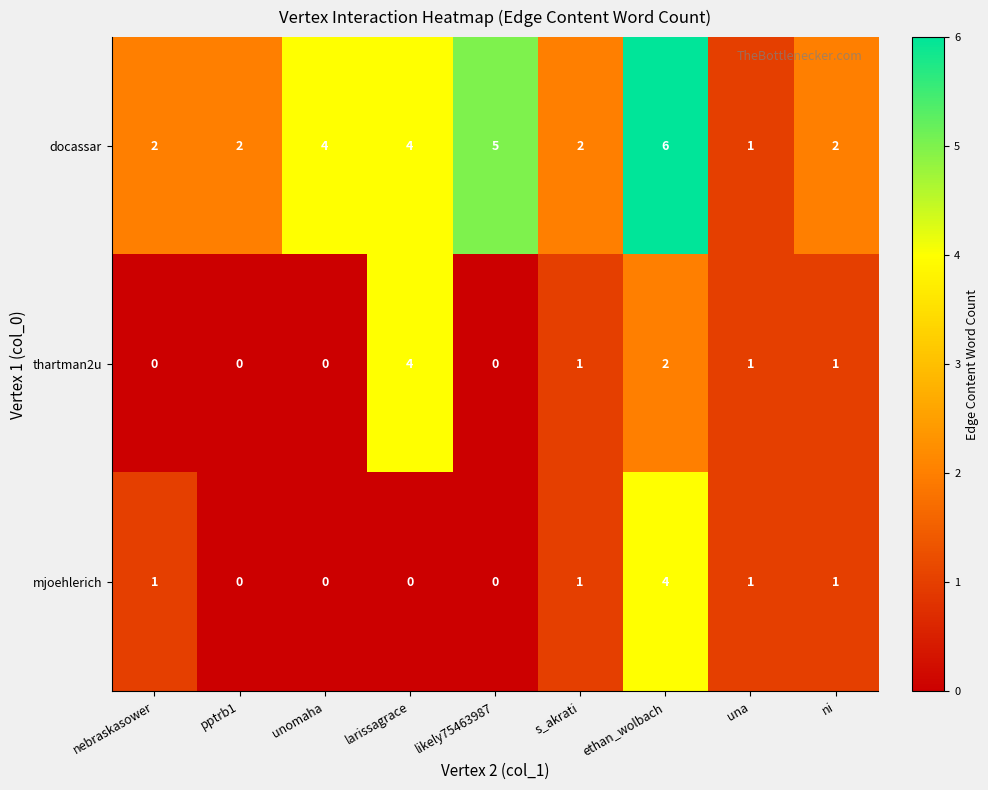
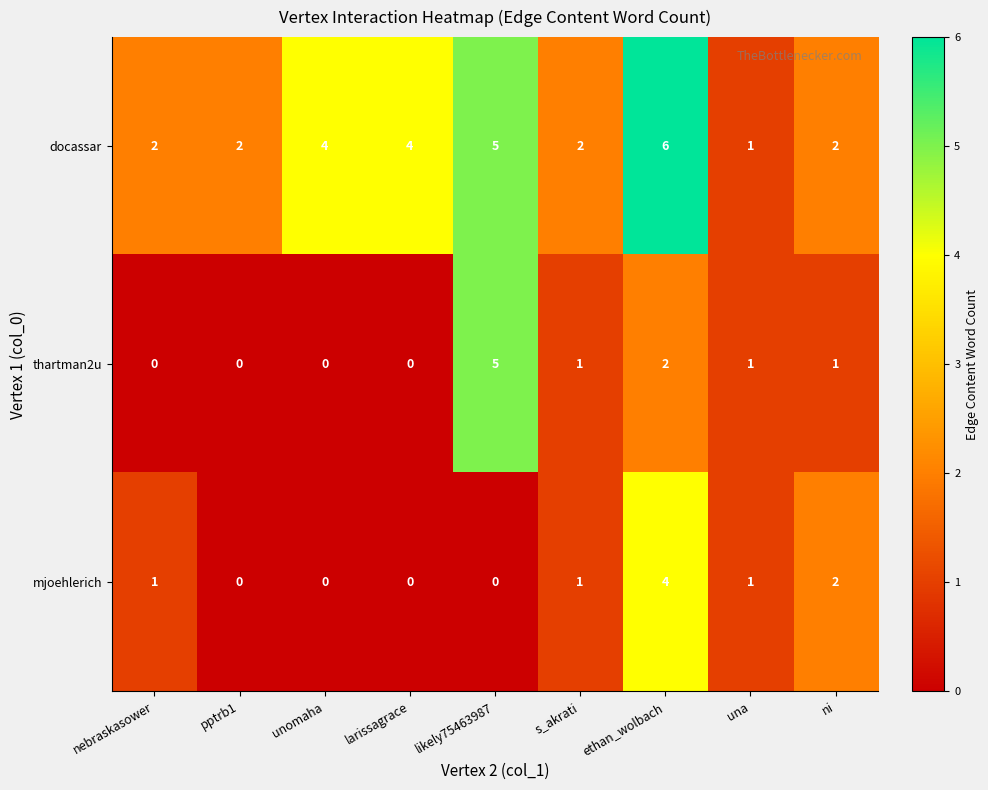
thartman2u, larissagrace: 4 -> 0
thartman2u, likely75463987: 0 -> 5
mjoehlerich, ni: 1 -> 2
